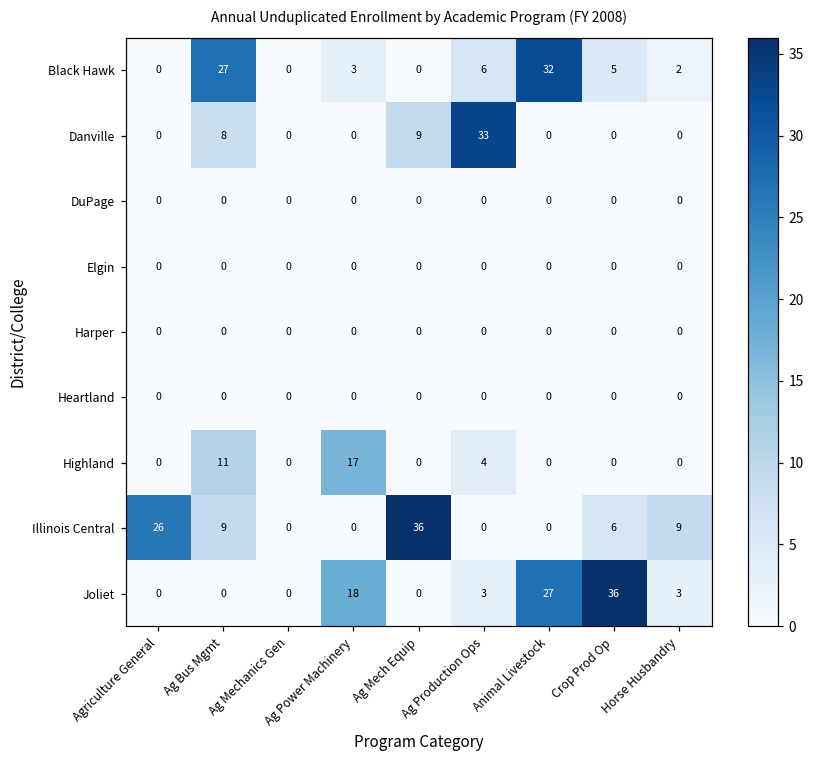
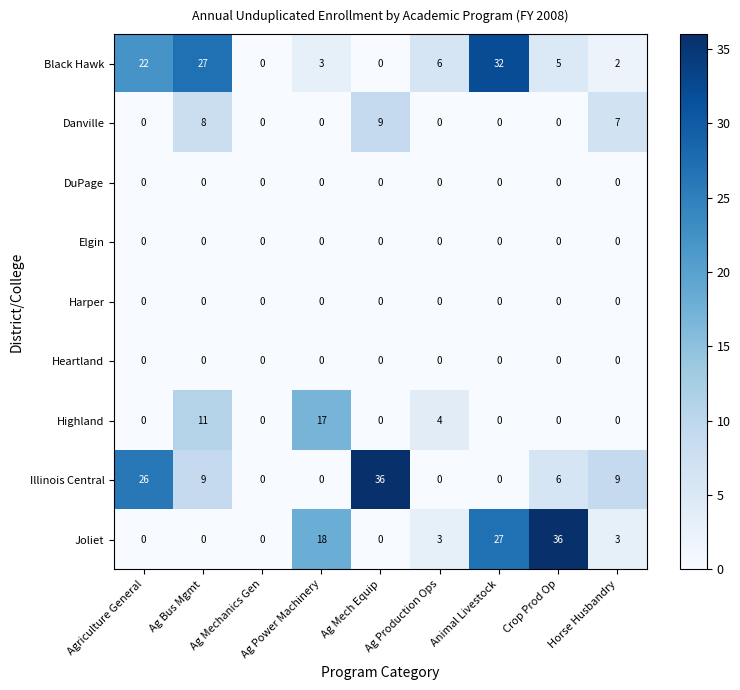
Black Hawk, Agriculture General: 0 -> 22
Danville, Ag Production Ops: 33 -> 0
Danville, Horse Husbandry: 0 -> 7
